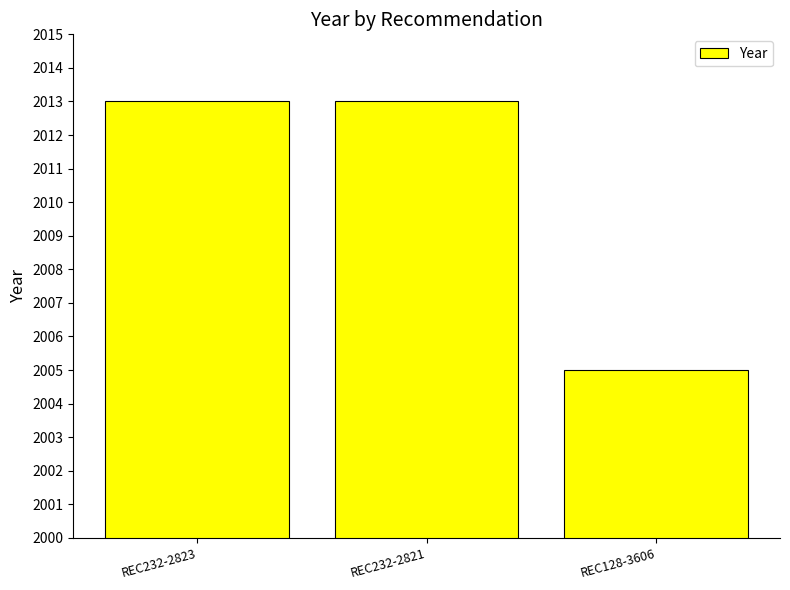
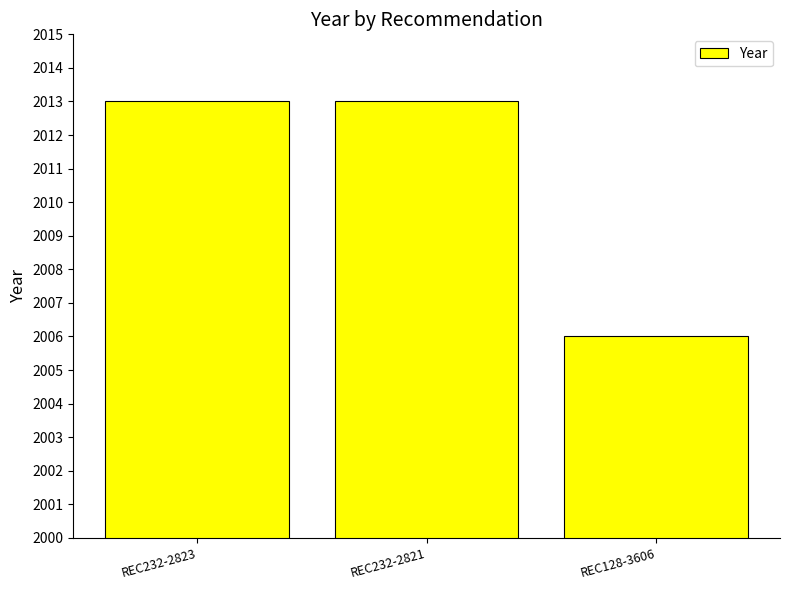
REC128-3606: 2005 -> 2006
